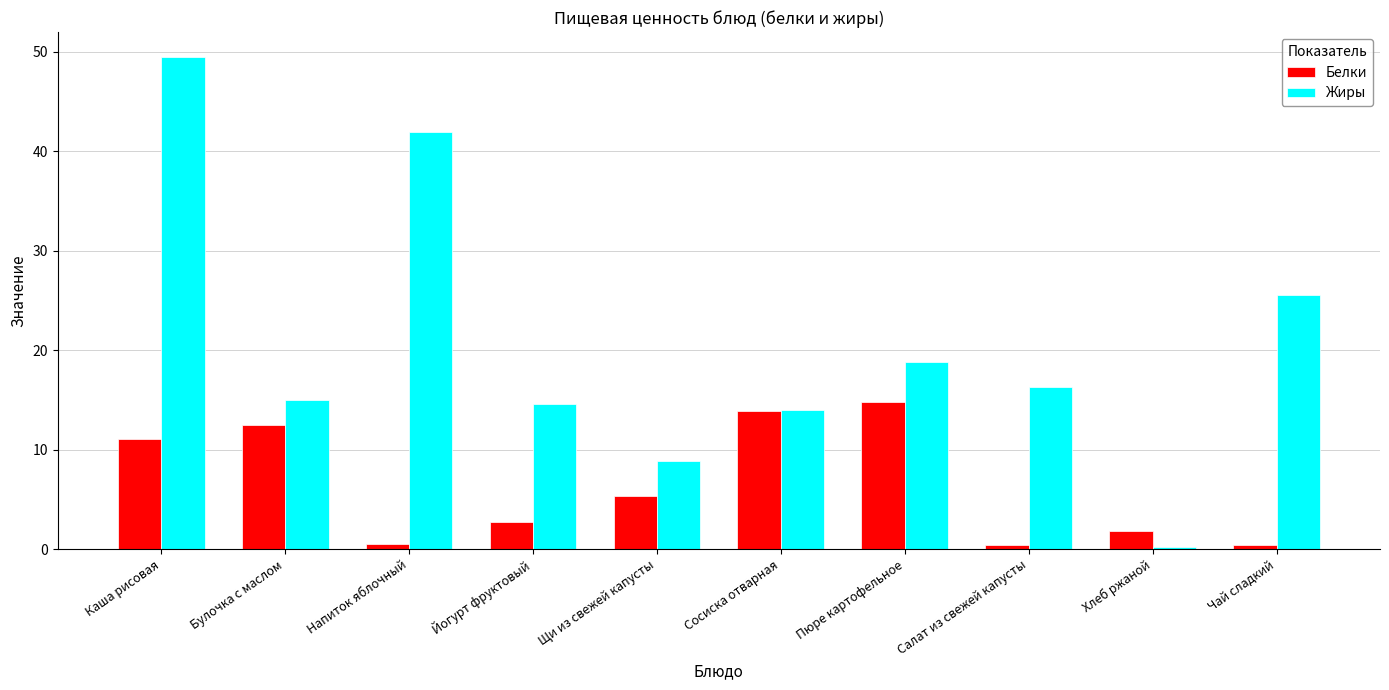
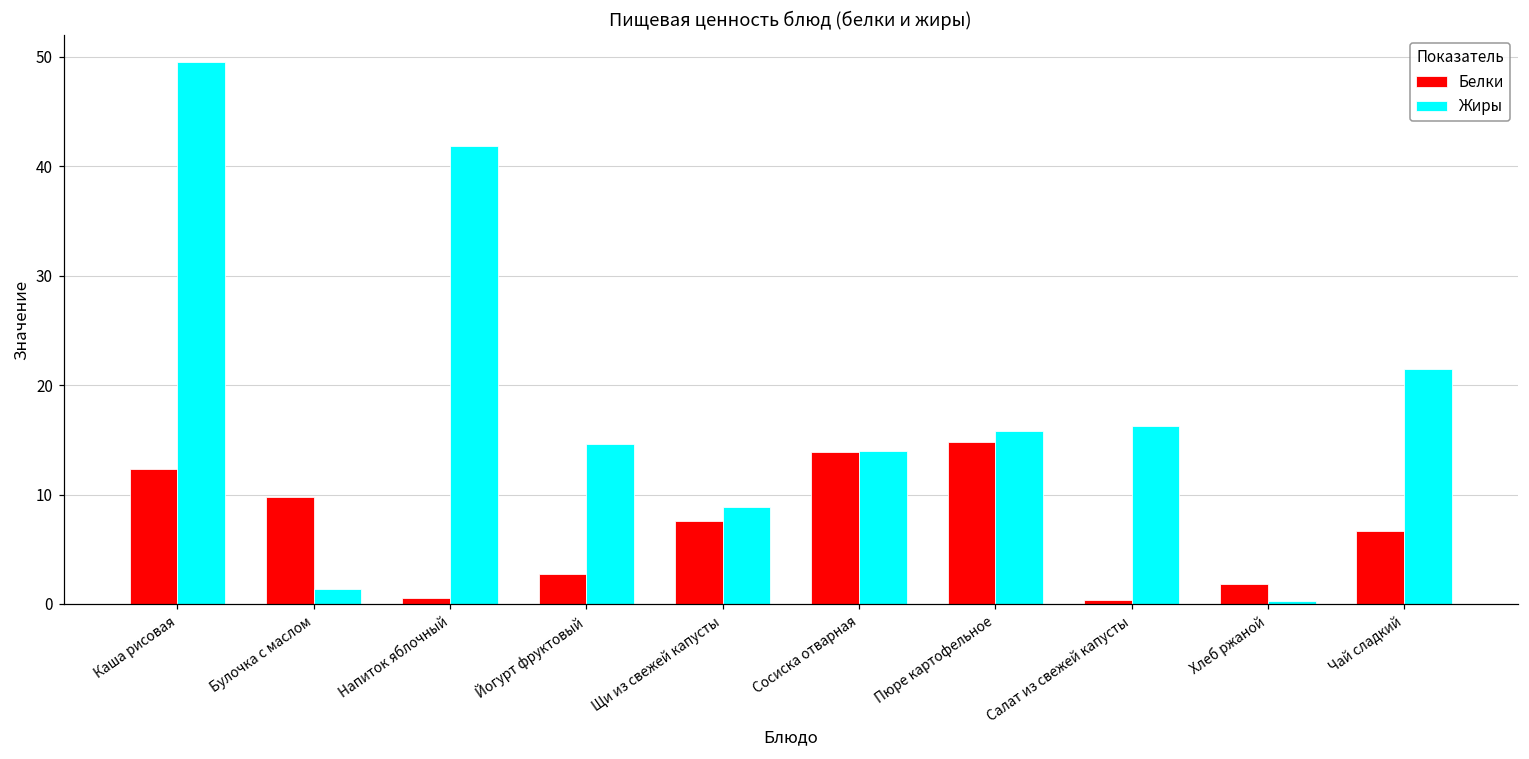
Белки, Каша рисовая: 11 -> 12
Белки, Булочка с маслом: 13 -> 10
Жиры, Булочка с маслом: 15 -> 1
Белки, Щи из свежей капусты: 5 -> 8
Жиры, Пюре картофельное: 19 -> 16
Белки, Чай сладкий: 0 -> 7
Жиры, Чай сладкий: 26 -> 22
